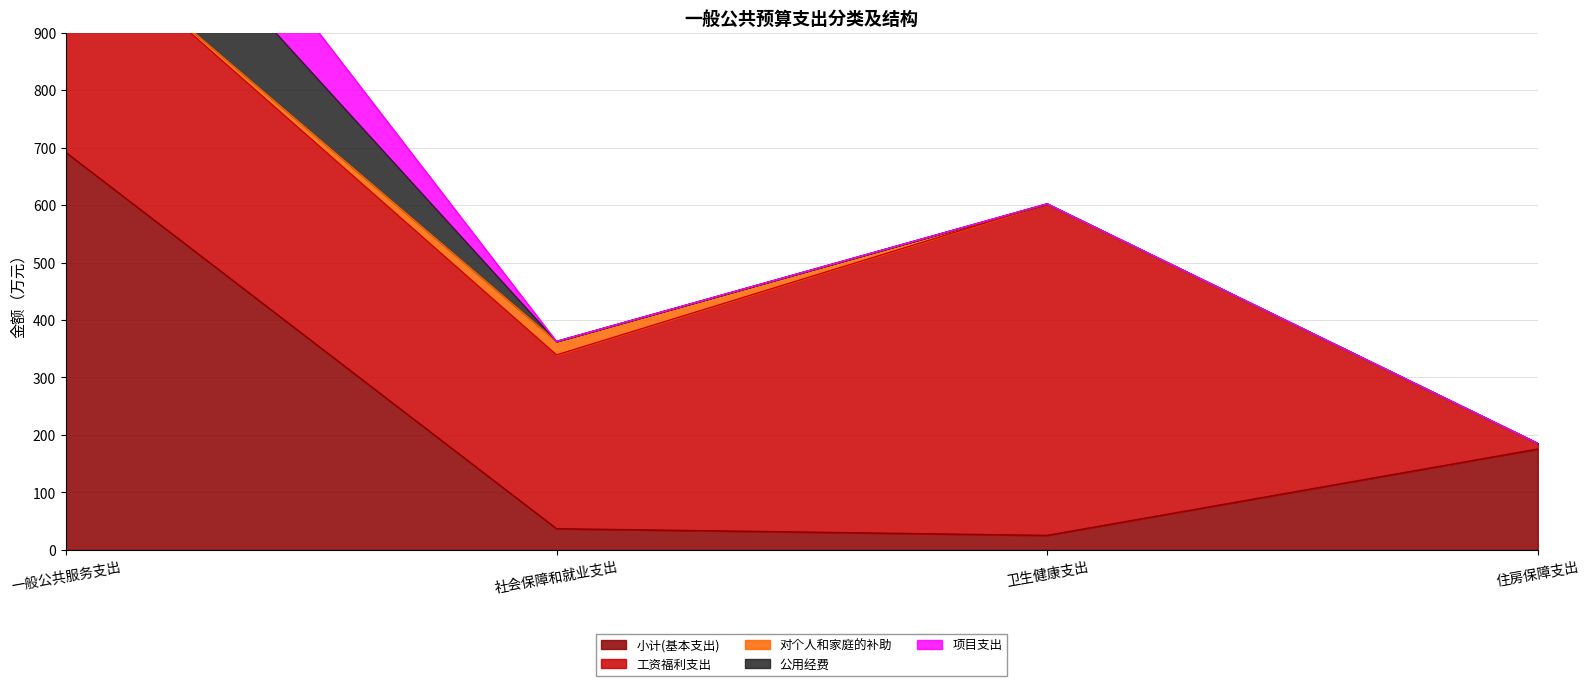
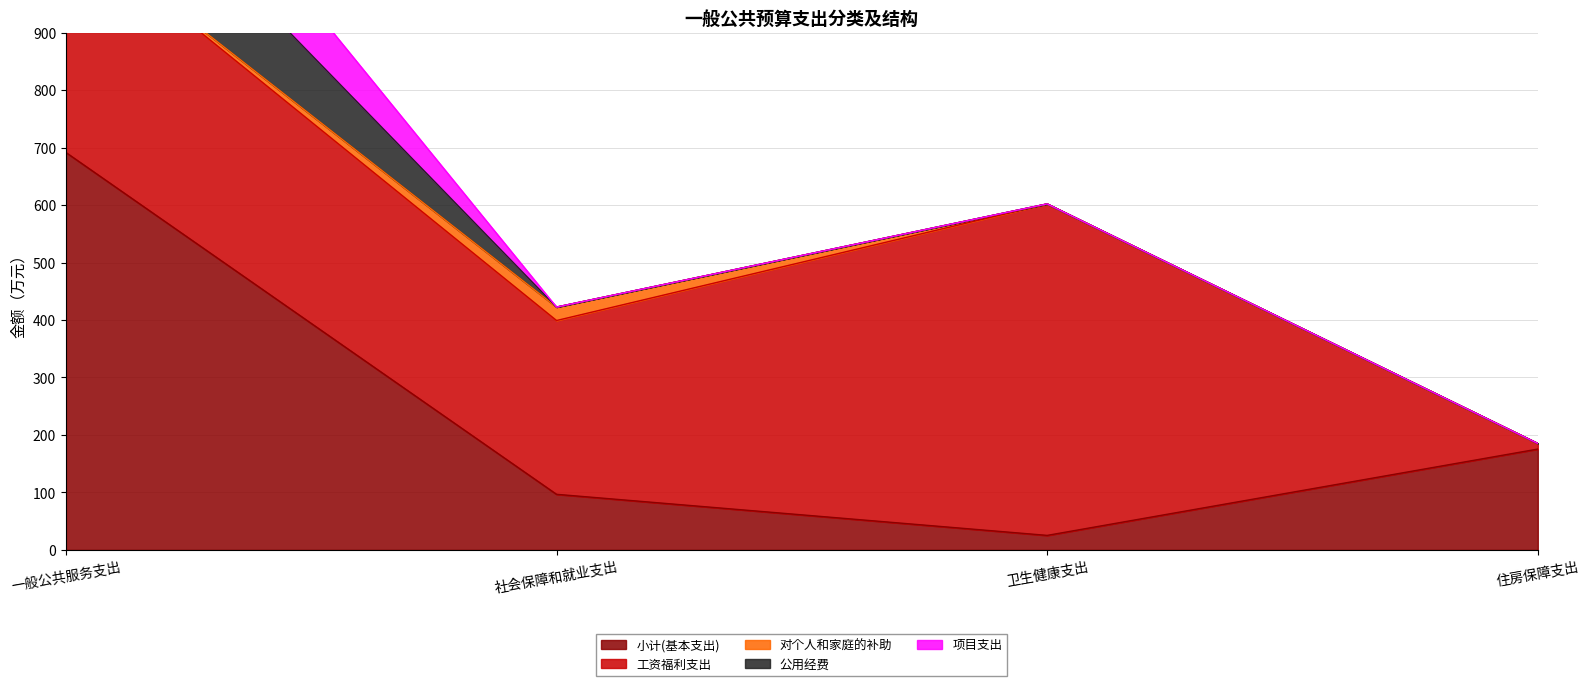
小计(基本支出), 社会保障和就业支出: 40 -> 100
